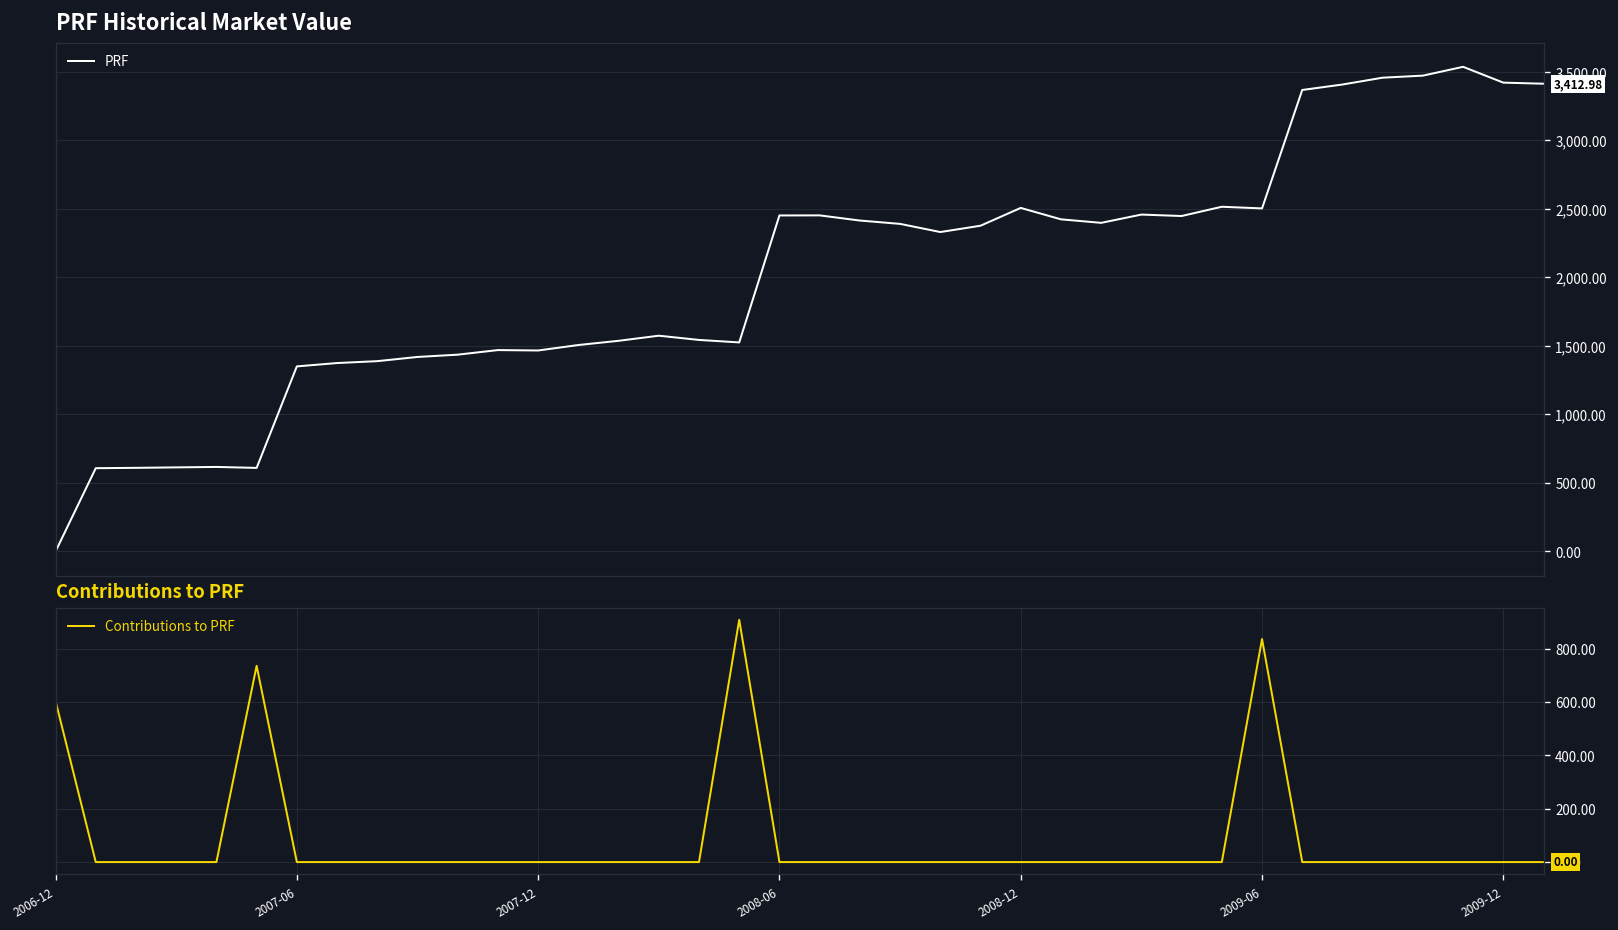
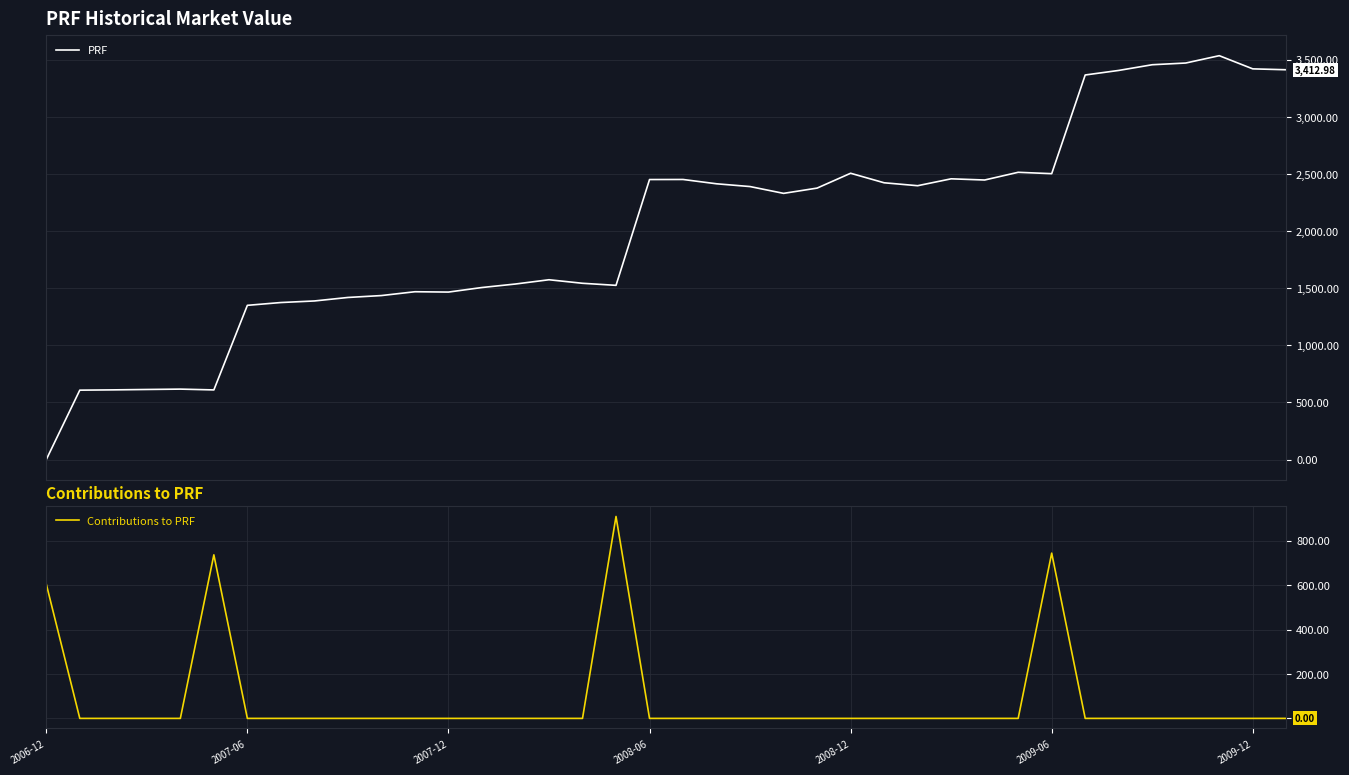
Contributions to PRF, 2009-06: 840 -> 740
